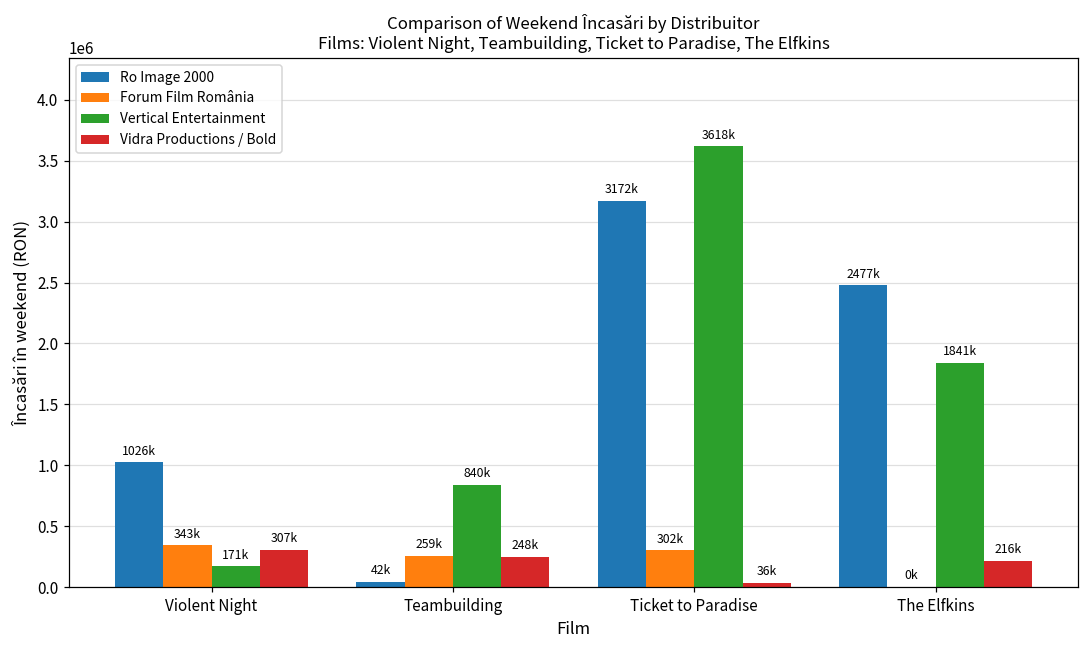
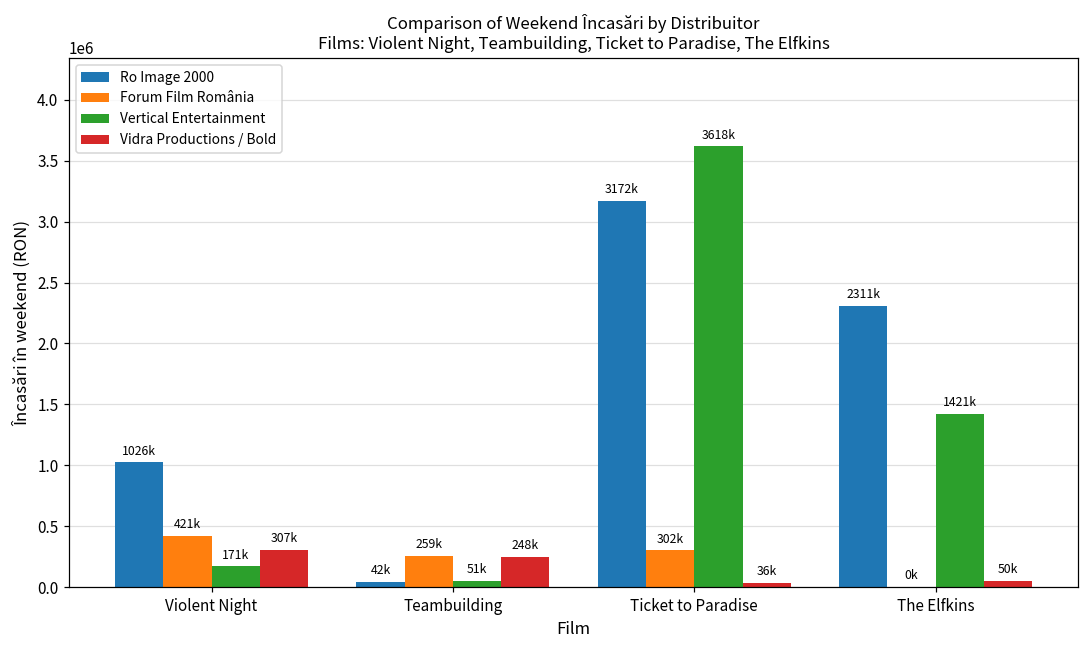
Forum Film România, Violent Night: 343k -> 421k
Vertical Entertainment, Teambuilding: 840k -> 51k
Ro Image 2000, The Elfkins: 2477k -> 2311k
Vertical Entertainment, The Elfkins: 1841k -> 1421k
Vidra Productions / Bold, The Elfkins: 216k -> 50k
